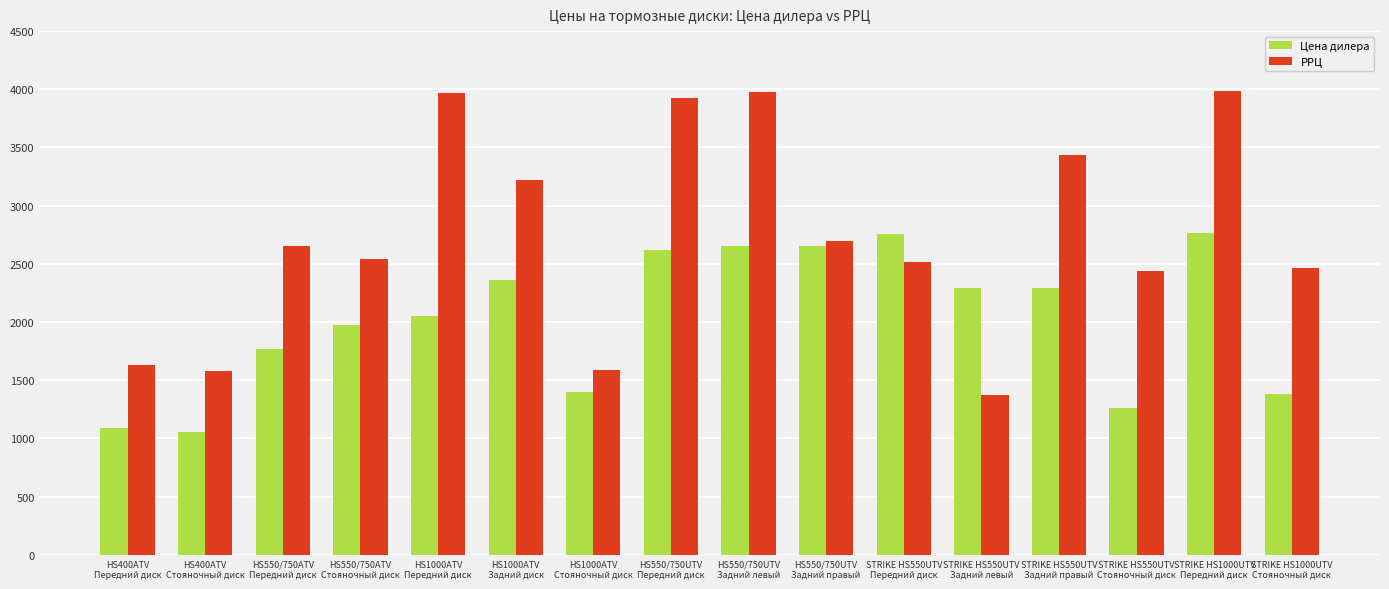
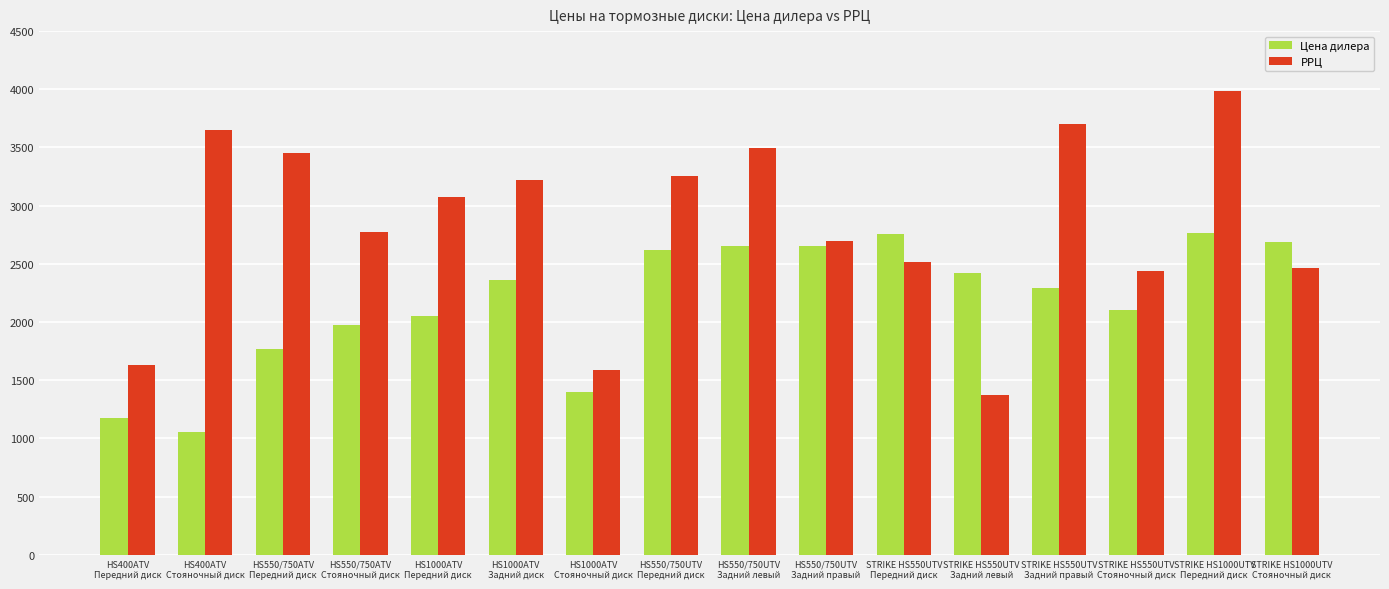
Цена дилера, HS400ATV Передний диск: 1090 -> 1170
РРЦ, HS400ATV Стояночный диск: 1580 -> 3650
РРЦ, HS550/750ATV Передний диск: 2660 -> 3450
РРЦ, HS550/750ATV Стояночный диск: 2540 -> 2780
РРЦ, HS1000ATV Передний диск: 3970 -> 3080
РРЦ, HS550/750UTV Передний диск: 3920 -> 3260
РРЦ, HS550/750UTV Задний левый: 3980 -> 3490
Цена дилера, STRIKE HS550UTV Задний левый: 2290 -> 2430
РРЦ, STRIKE HS550UTV Задний правый: 3440 -> 3710
Цена дилера, STRIKE HS550UTV Стояночный диск: 1270 -> 2100
Цена дилера, STRIKE HS1000UTV Стояночный диск: 1390 -> 2680
